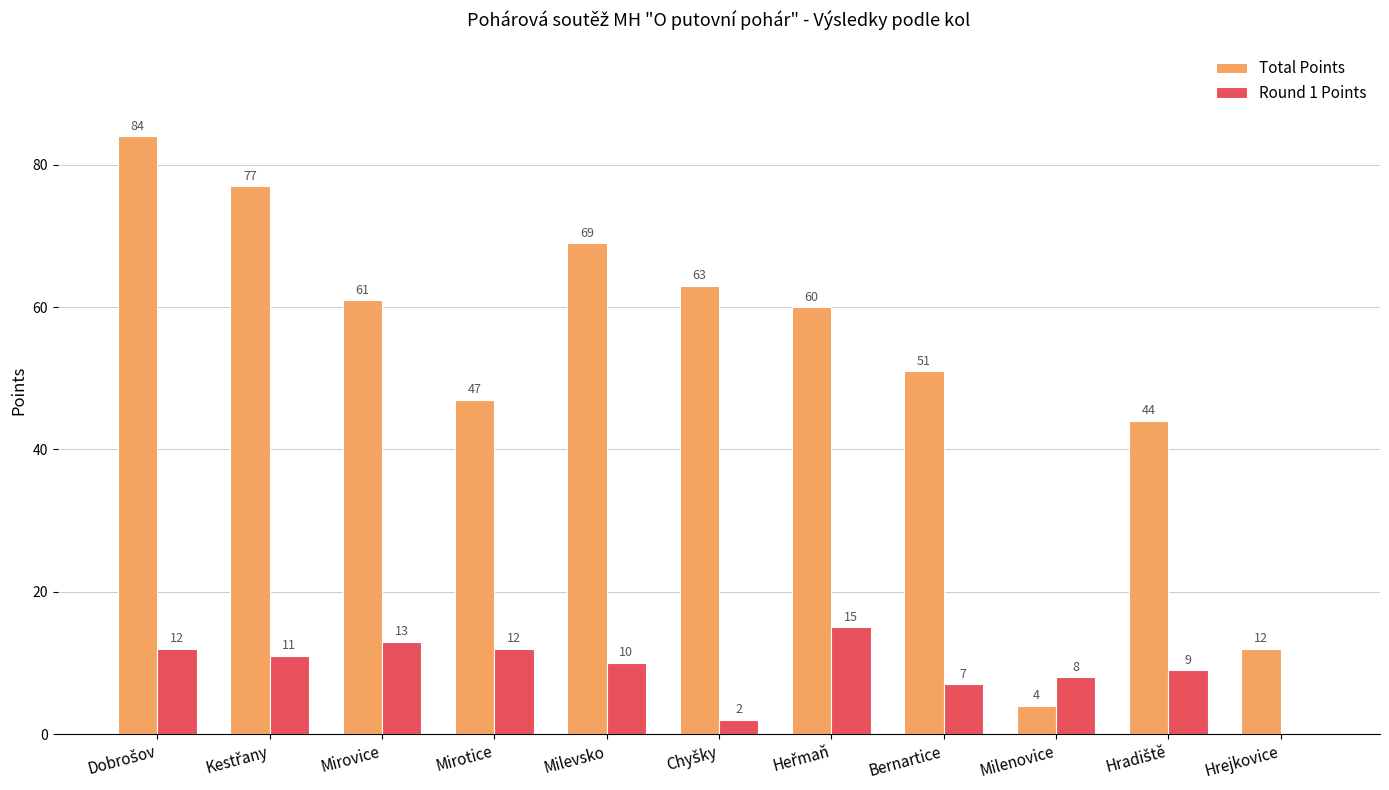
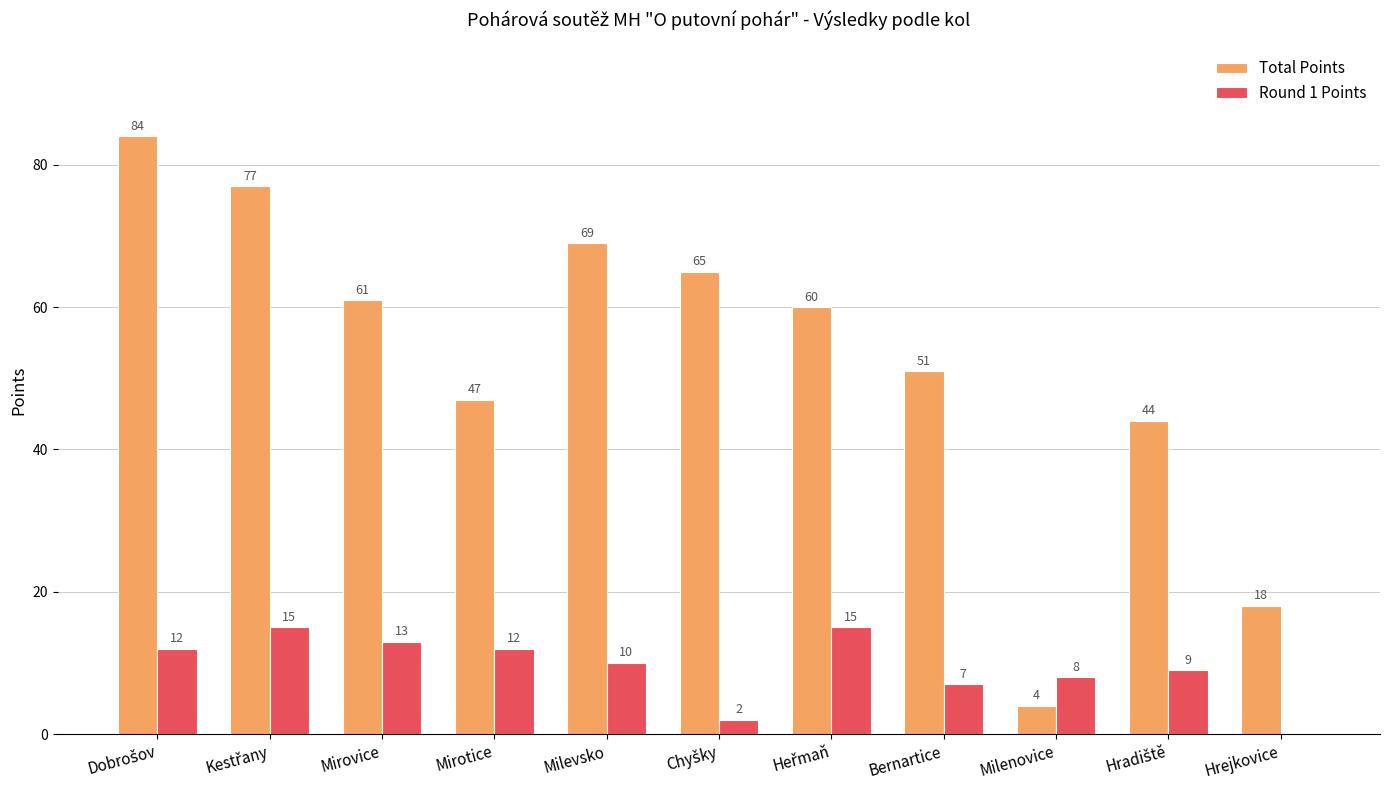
Round 1 Points, Kestřany: 11 -> 15
Total Points, Chyšky: 63 -> 65
Total Points, Hrejkovice: 12 -> 18
